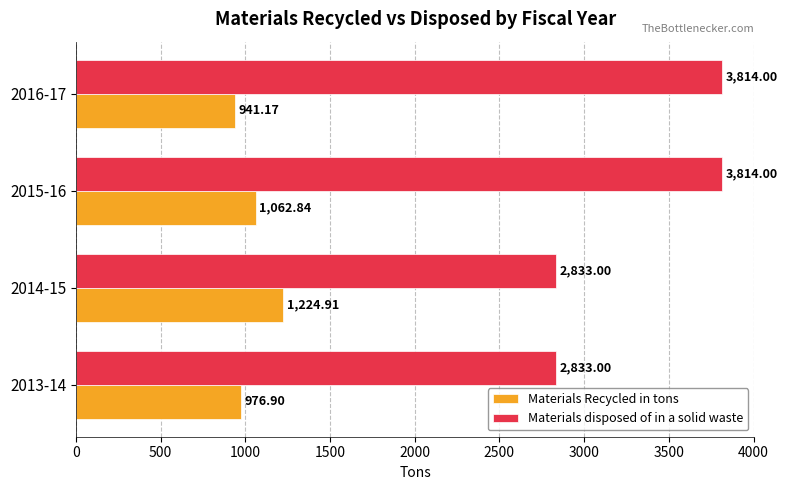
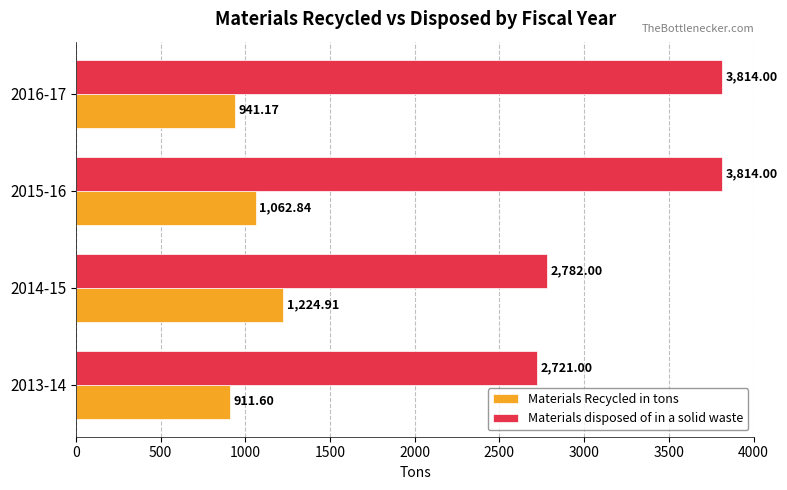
Materials disposed of in a solid waste, 2014-15: 2,833.00 -> 2,782.00
Materials disposed of in a solid waste, 2013-14: 2,833.00 -> 2,721.00
Materials Recycled in tons, 2013-14: 976.90 -> 911.60
